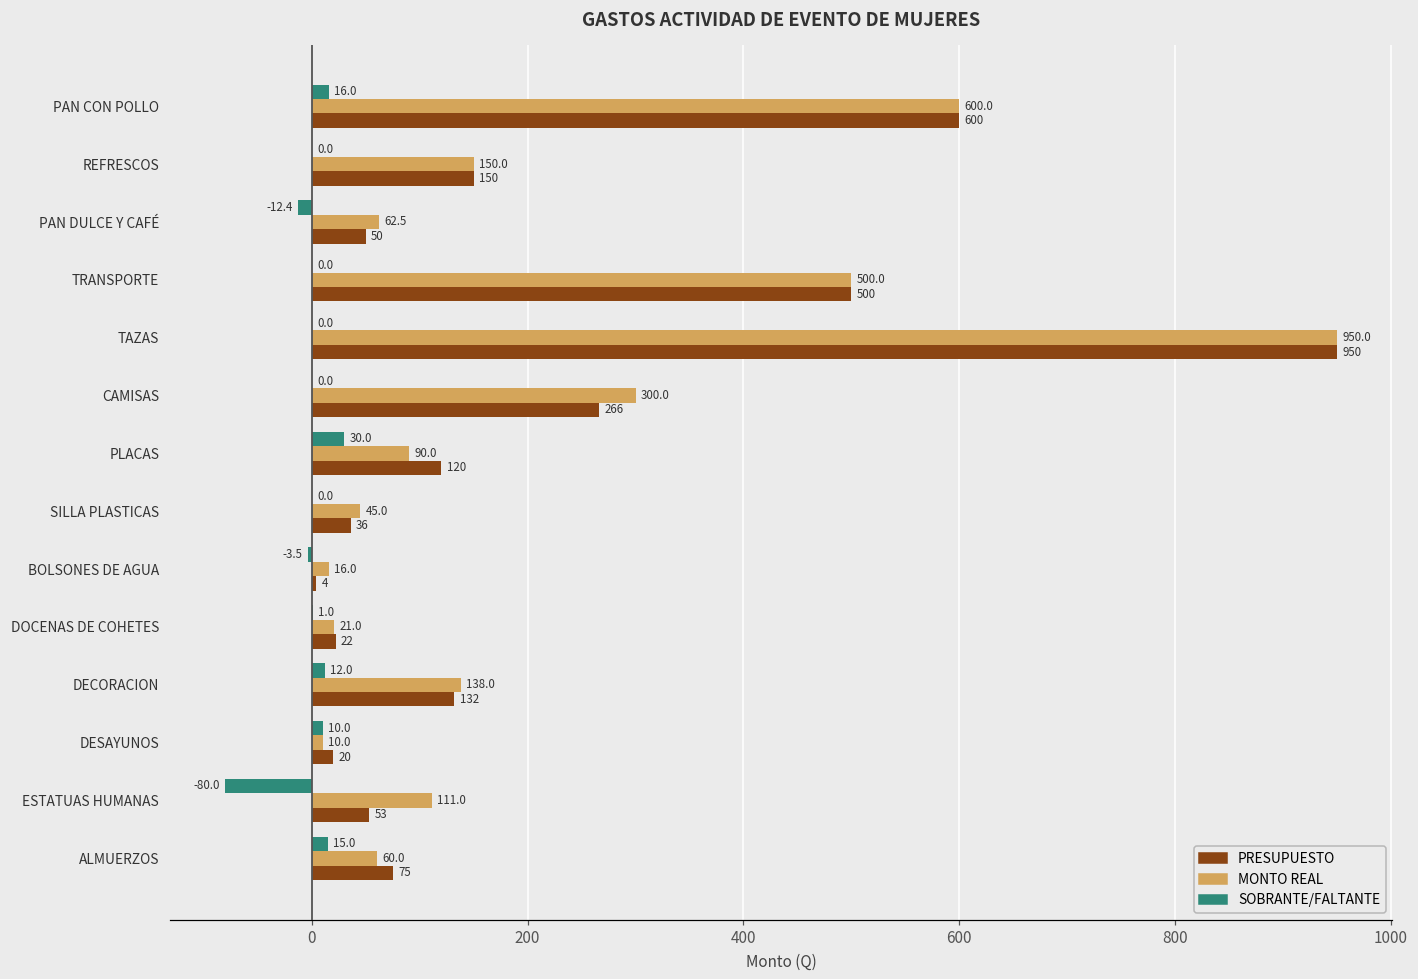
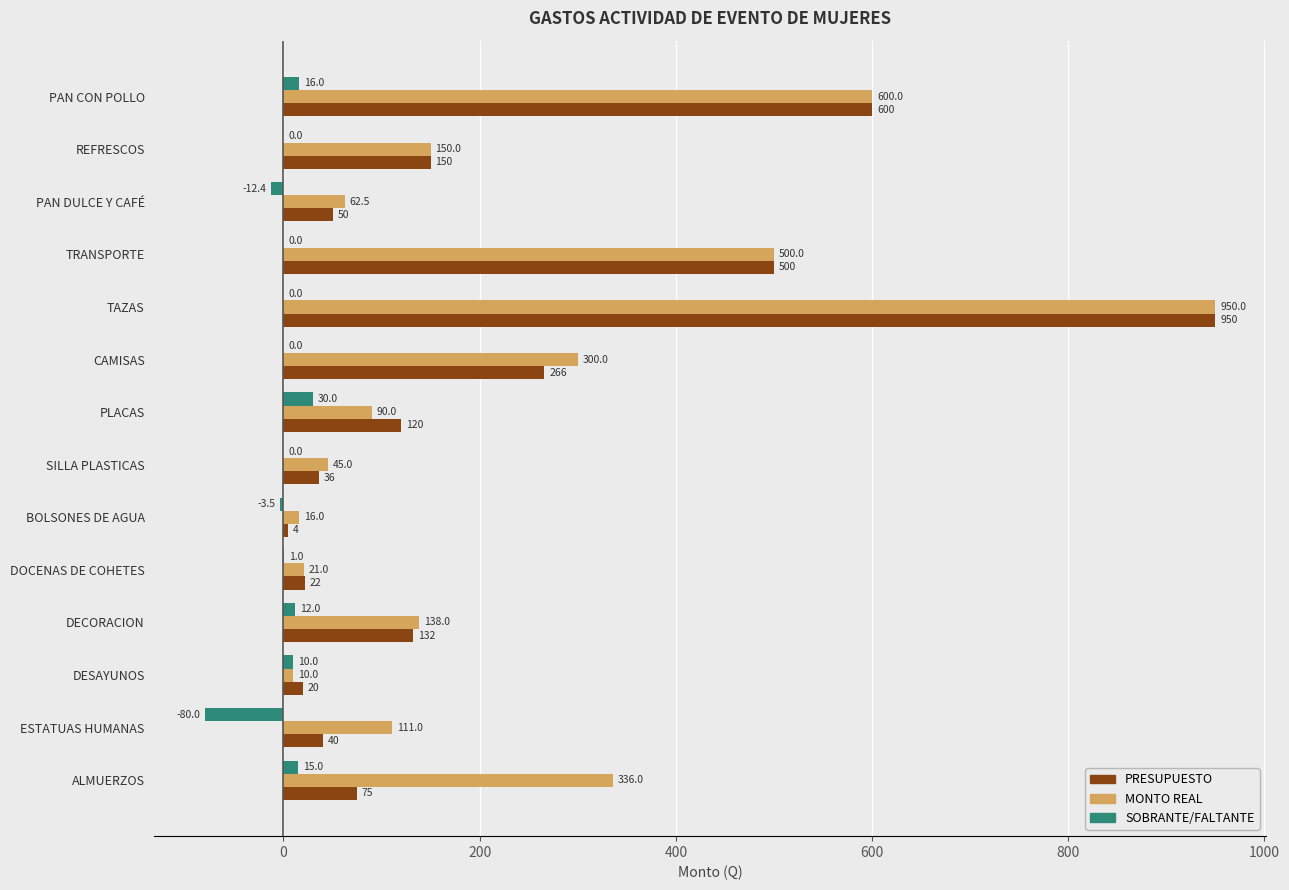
PRESUPUESTO, ESTATUAS HUMANAS: 53 -> 40
MONTO REAL, ALMUERZOS: 60.0 -> 336.0
